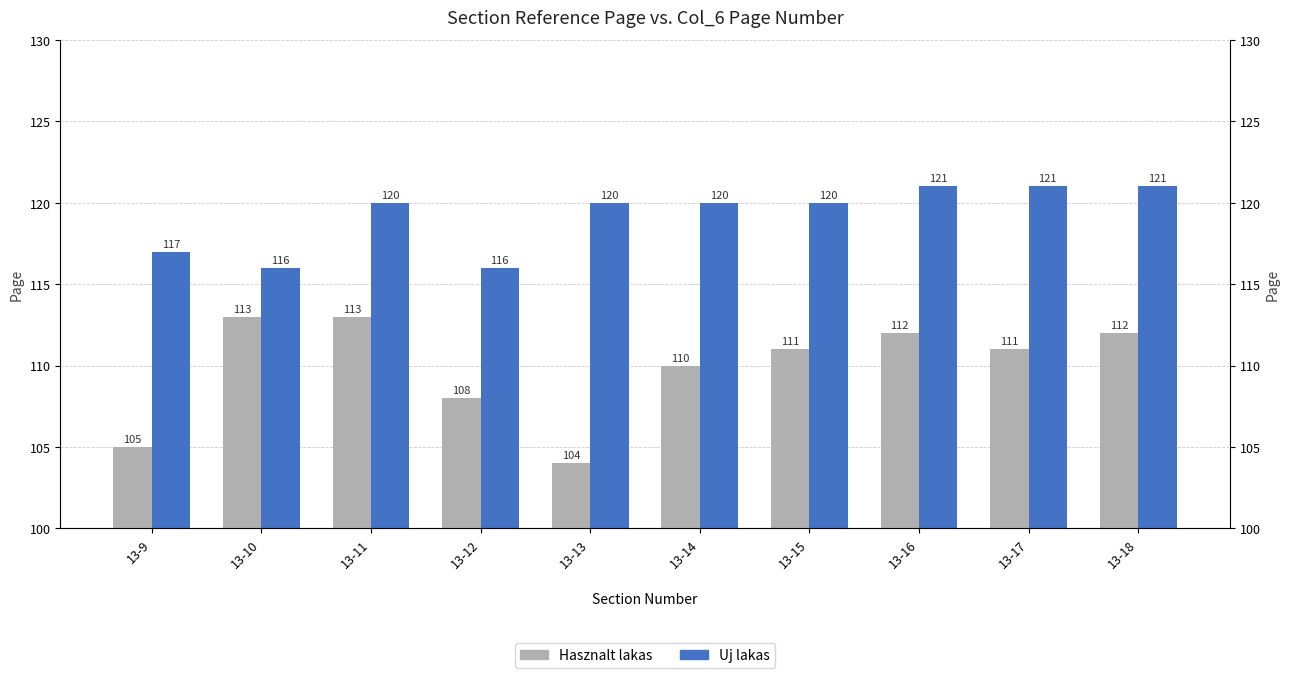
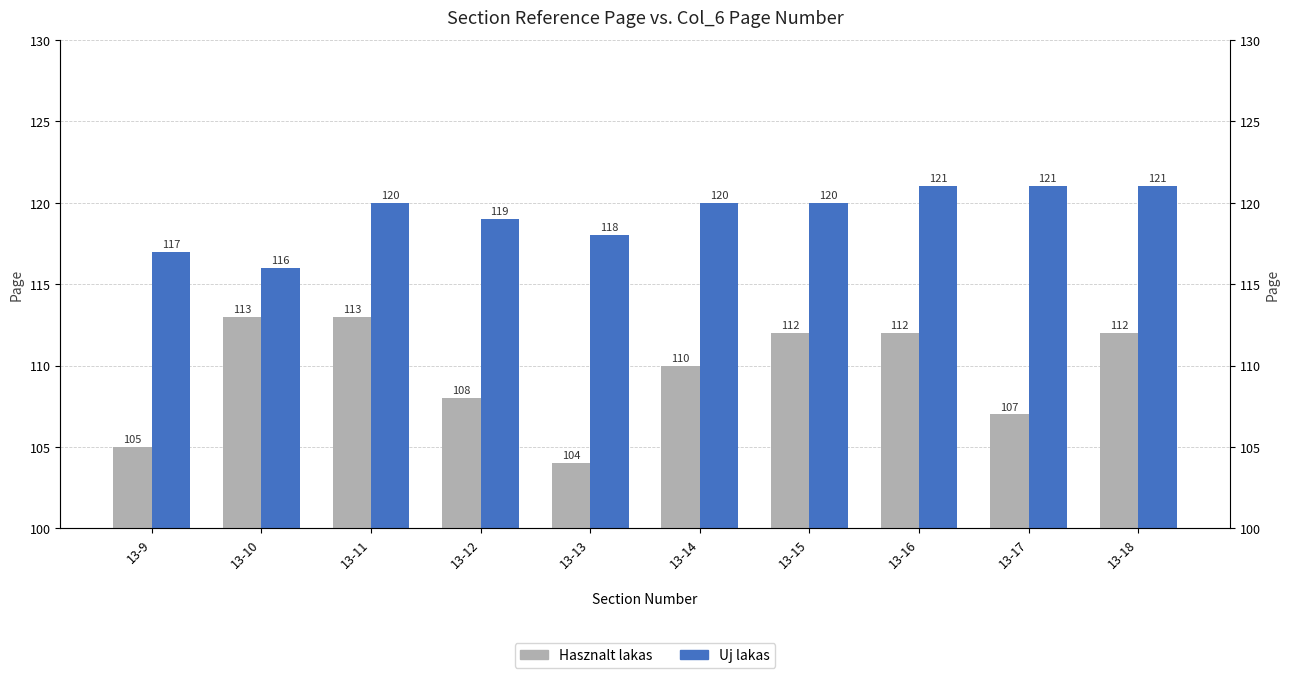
Uj lakas, 13-12: 116 -> 119
Uj lakas, 13-13: 120 -> 118
Hasznalt lakas, 13-15: 111 -> 112
Hasznalt lakas, 13-17: 111 -> 107
